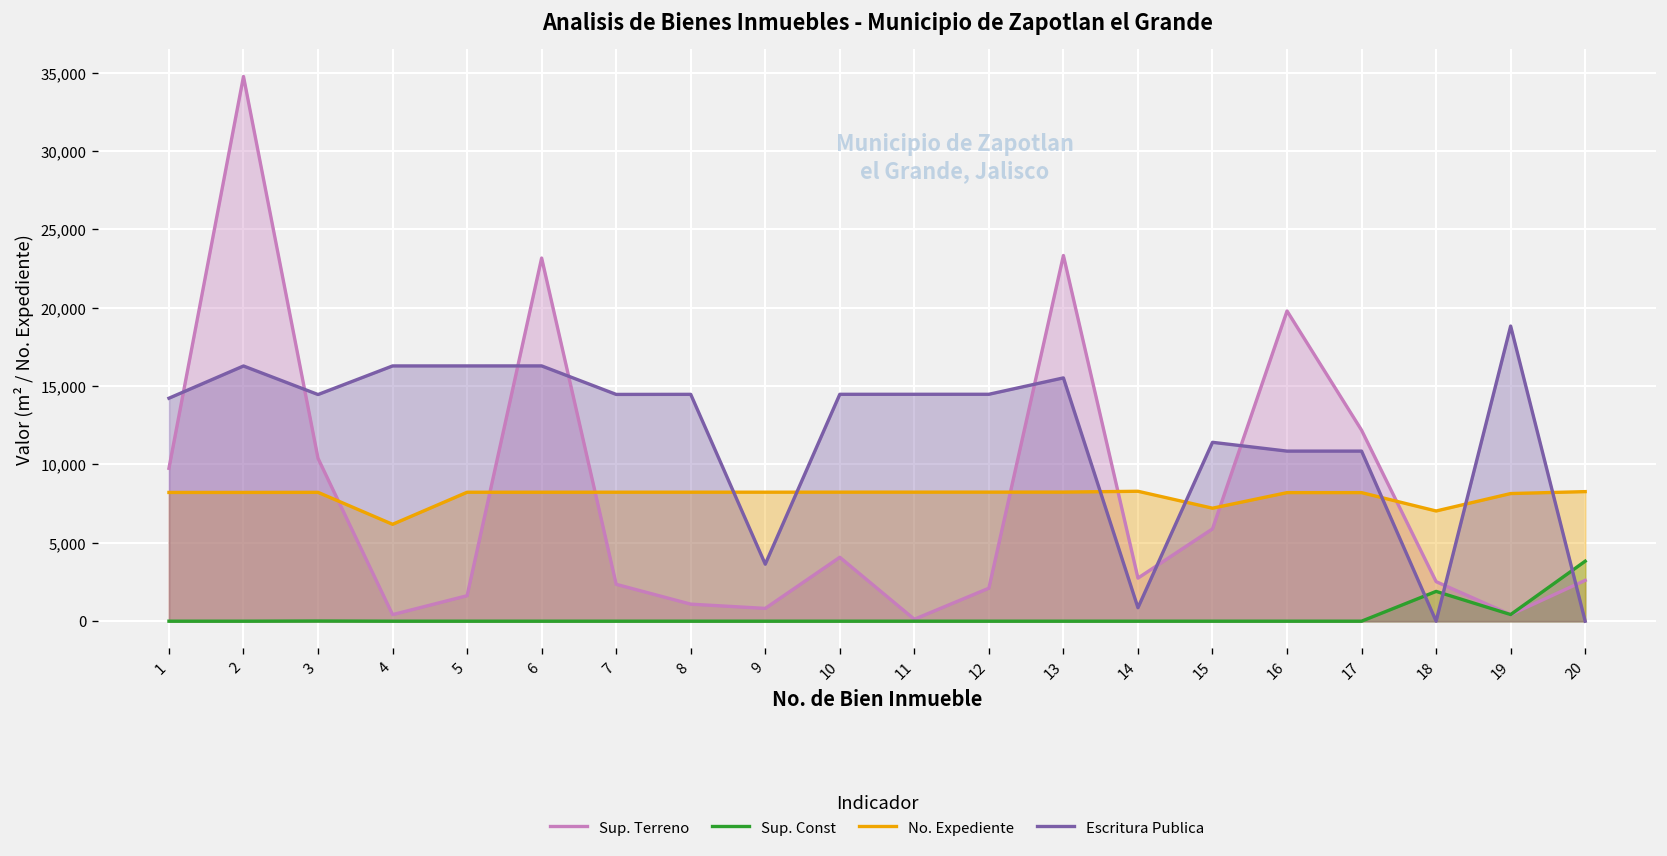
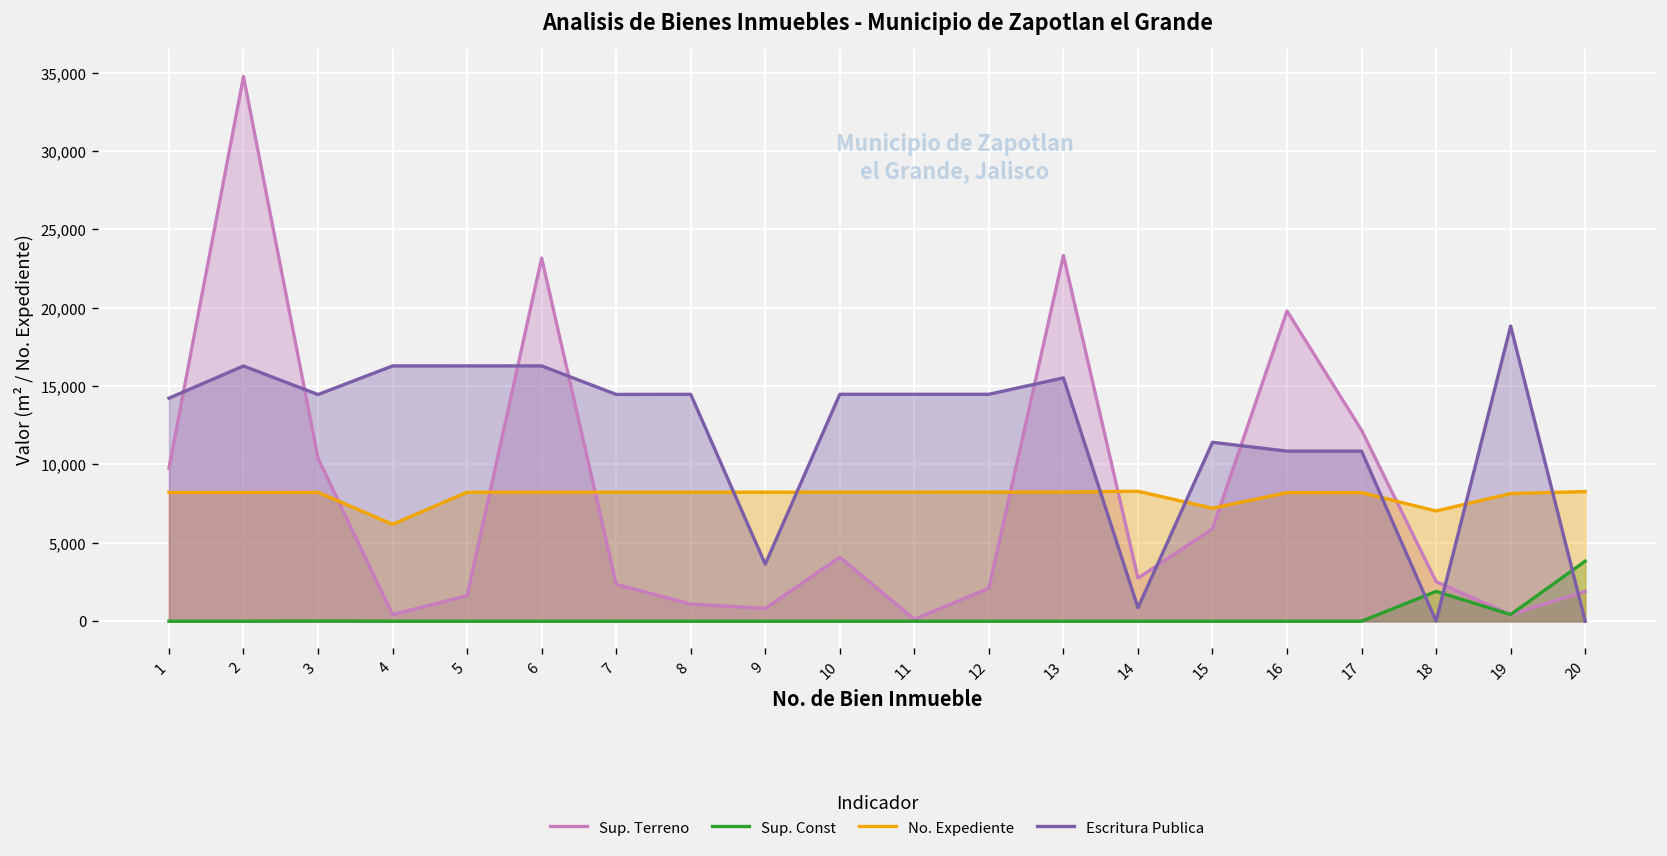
Sup. Terreno, 20: 2,600 -> 1,900
